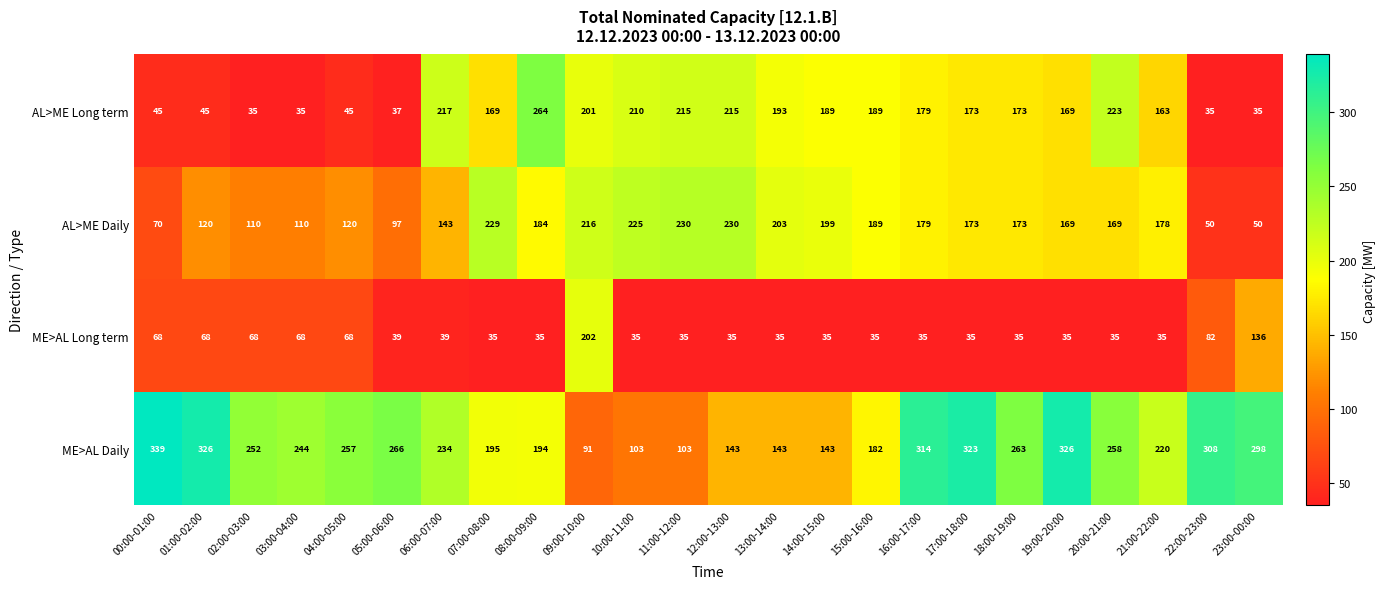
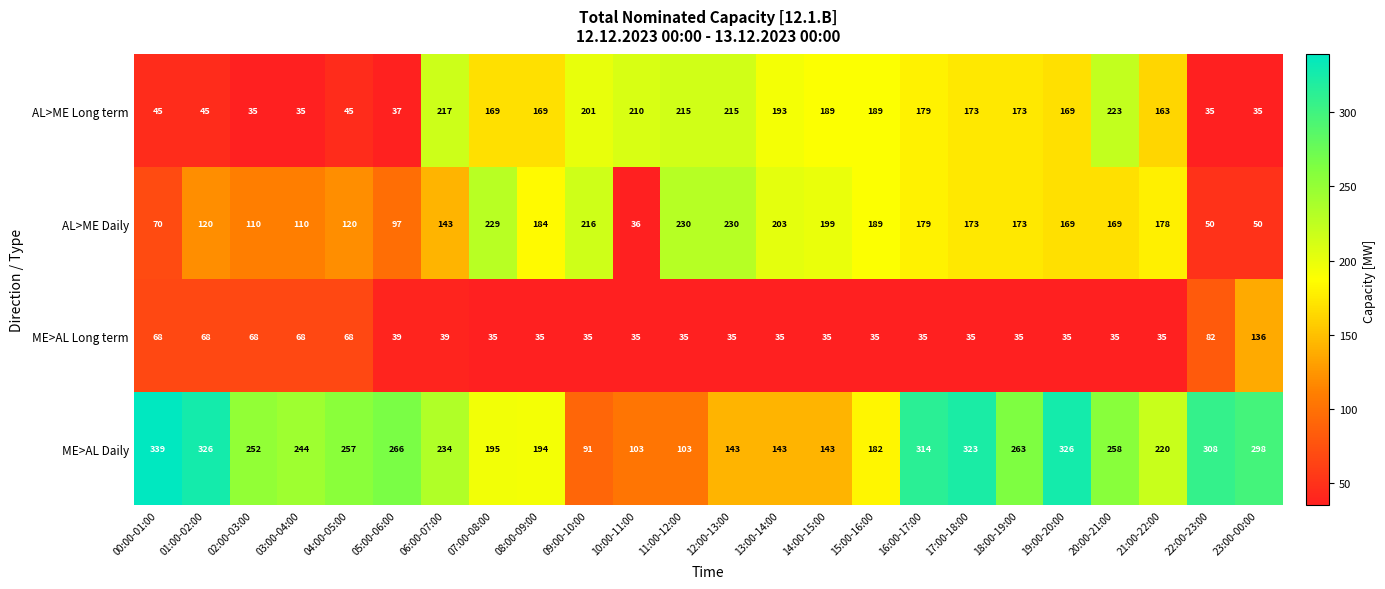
AL>ME Long term, 08:00-09:00: 264 -> 169
AL>ME Daily, 10:00-11:00: 225 -> 36
ME>AL Long term, 09:00-10:00: 202 -> 35
